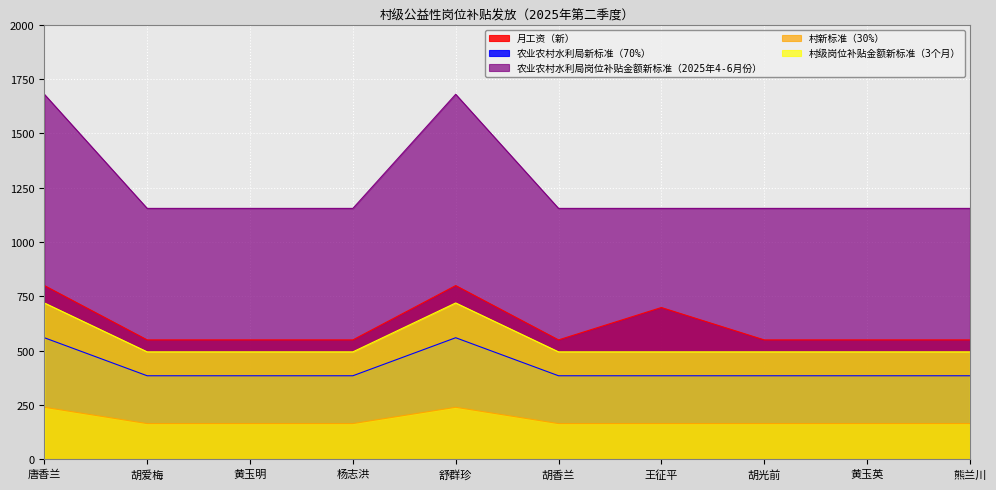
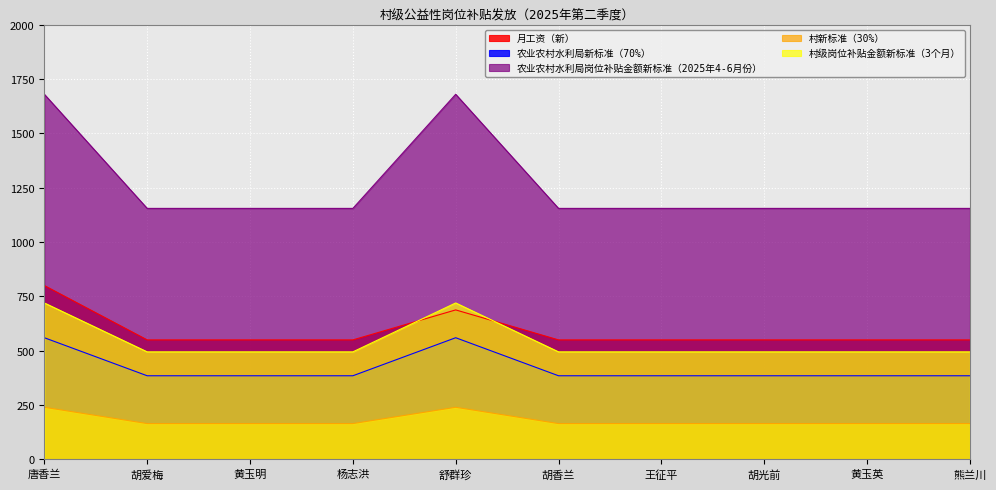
月工资（新）, 舒群珍: 800 -> 690
月工资（新）, 王征平: 700 -> 550
